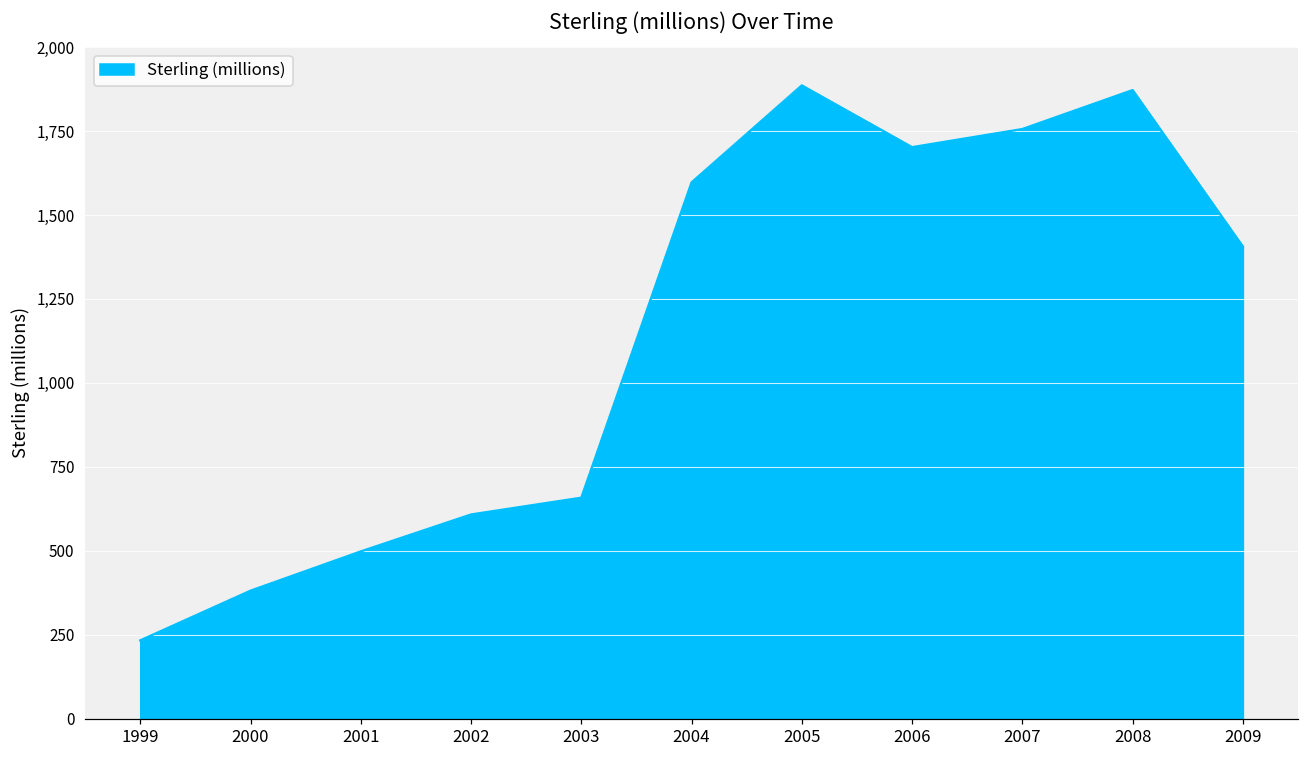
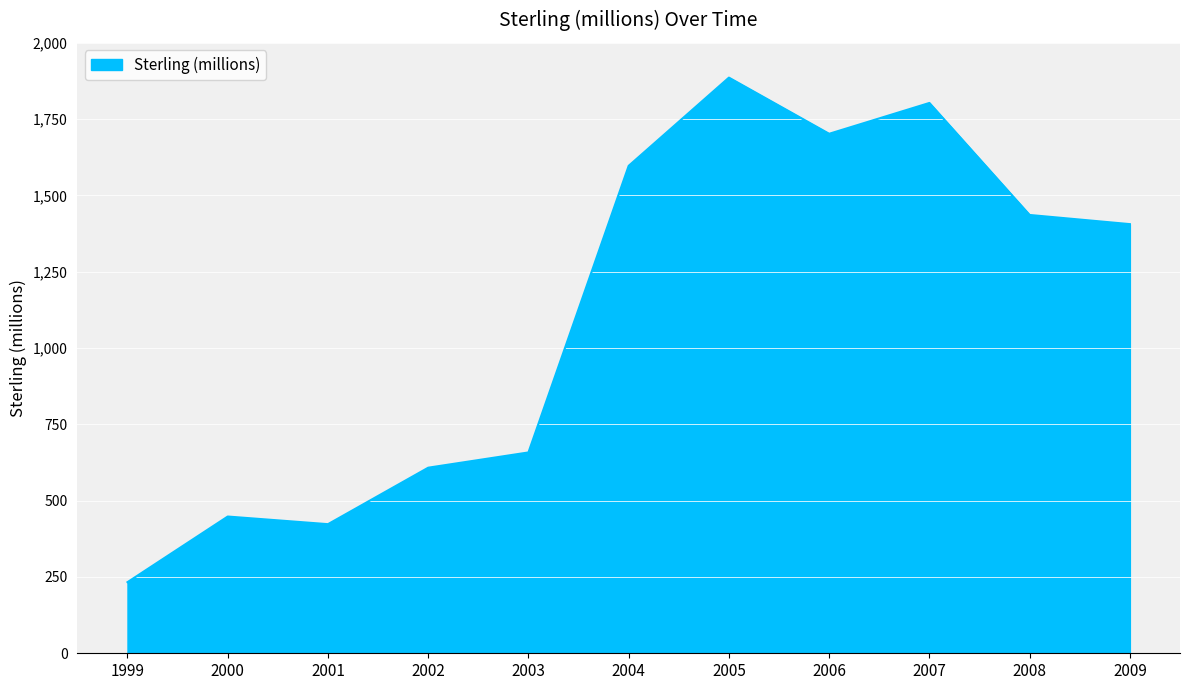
2000: 380 -> 450
2001: 500 -> 420
2007: 1,760 -> 1,800
2008: 1,870 -> 1,440
